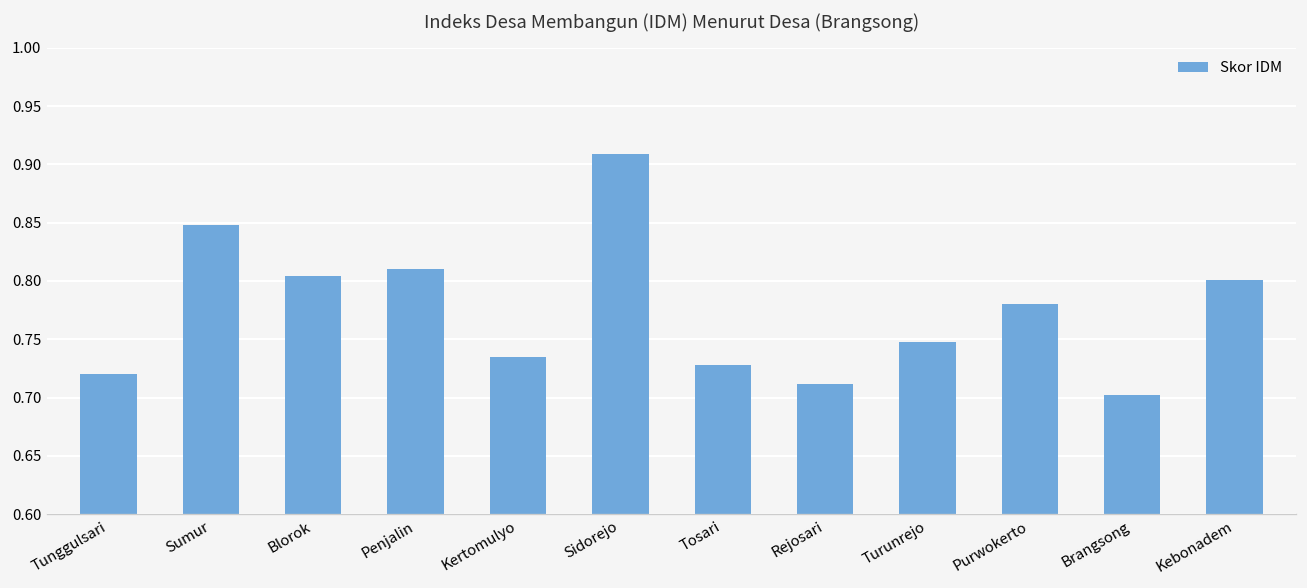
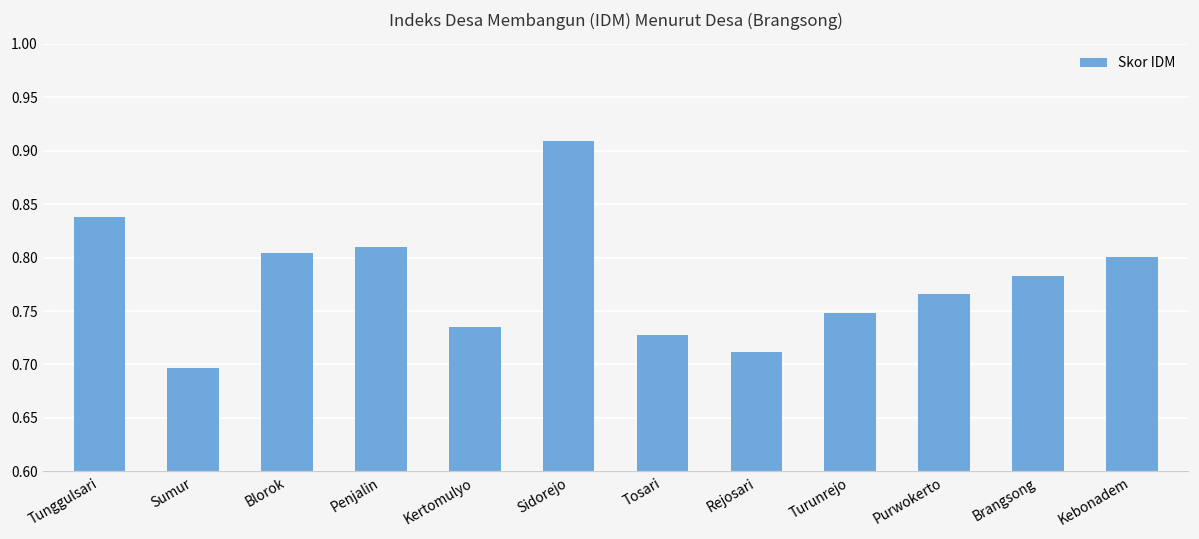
Tunggulsari: 0.72 -> 0.84
Sumur: 0.85 -> 0.70
Purwokerto: 0.78 -> 0.77
Brangsong: 0.70 -> 0.78
